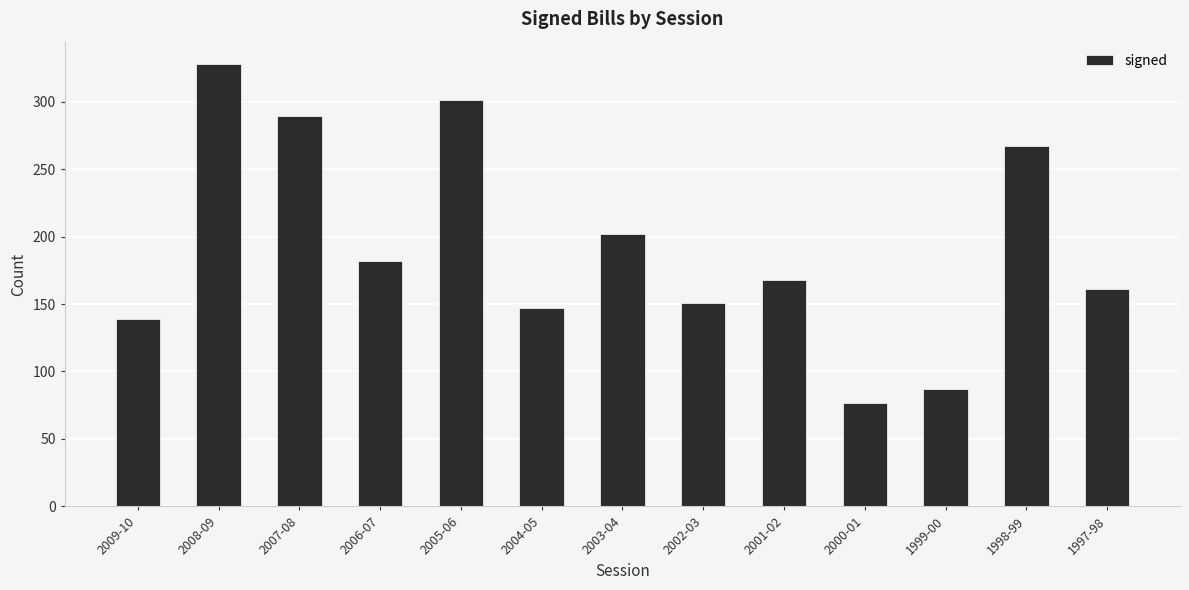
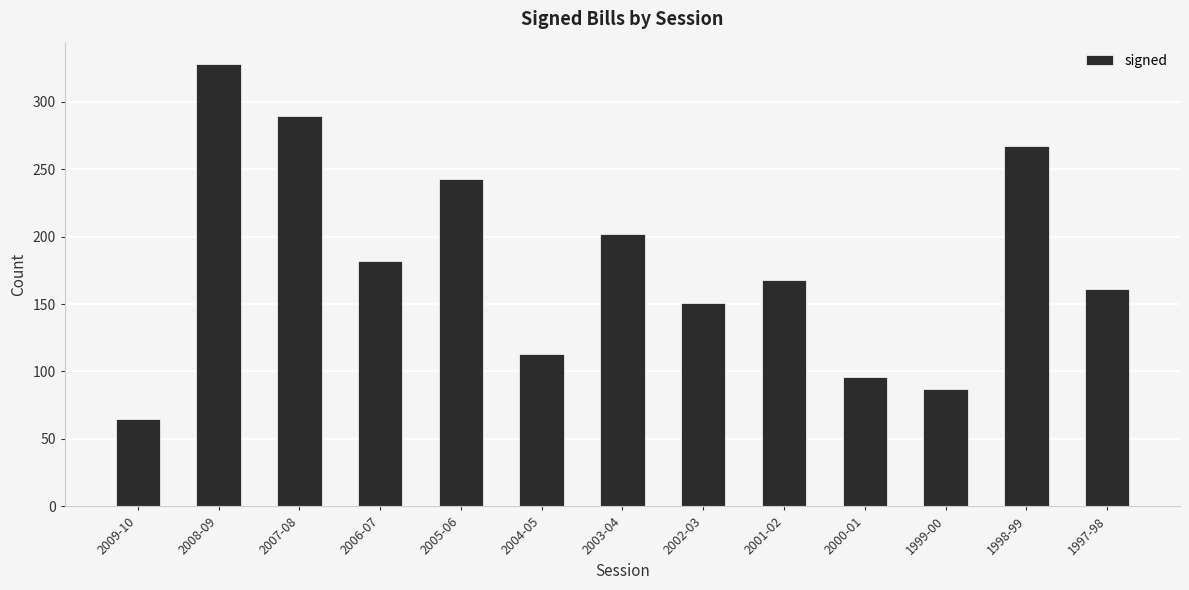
2009-10: 139 -> 65
2005-06: 301 -> 243
2004-05: 147 -> 113
2000-01: 77 -> 96
